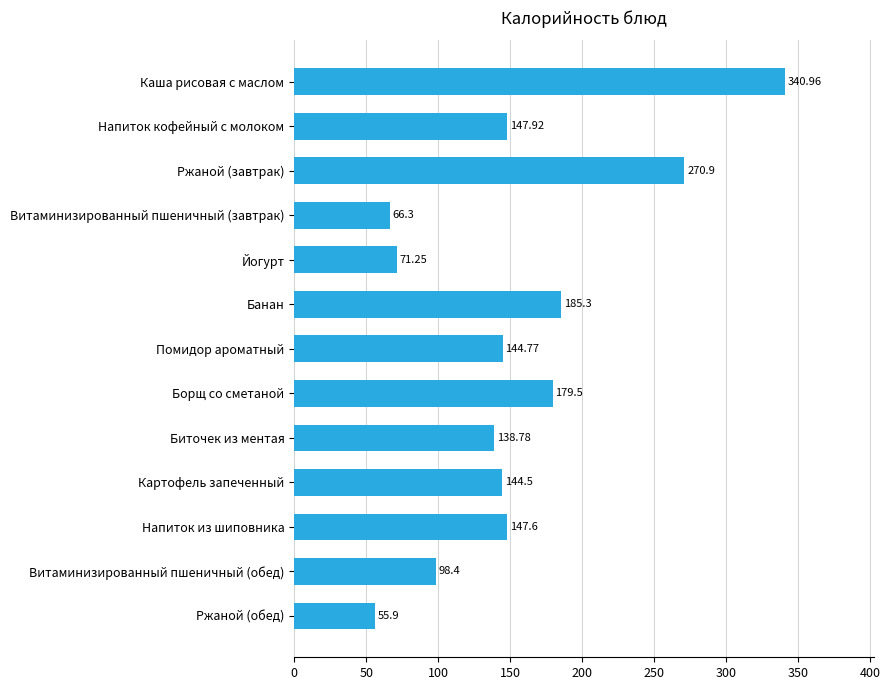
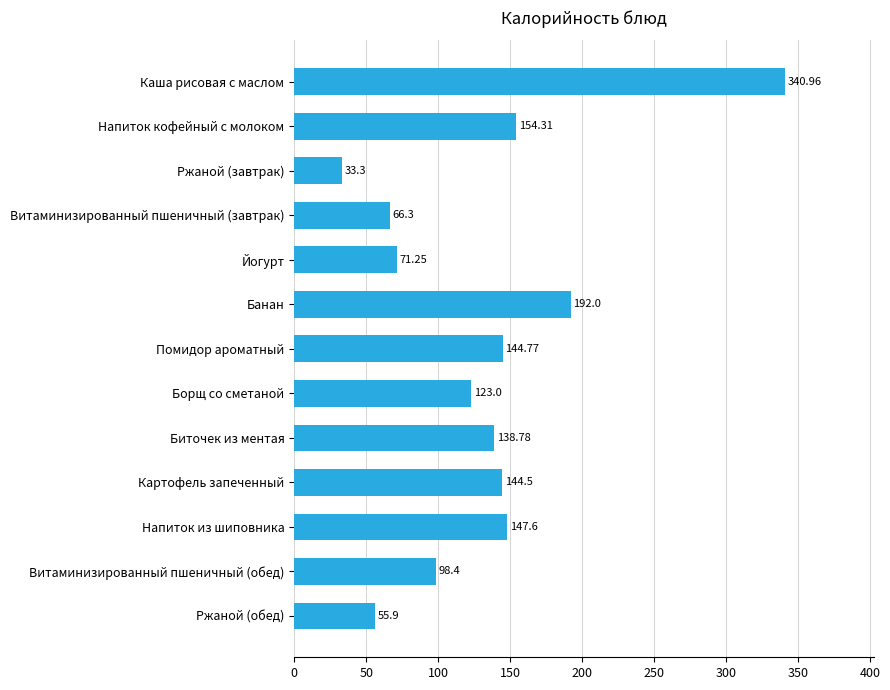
Напиток кофейный с молоком: 147.92 -> 154.31
Ржаной (завтрак): 270.9 -> 33.3
Банан: 185.3 -> 192.0
Борщ со сметаной: 179.5 -> 123.0
